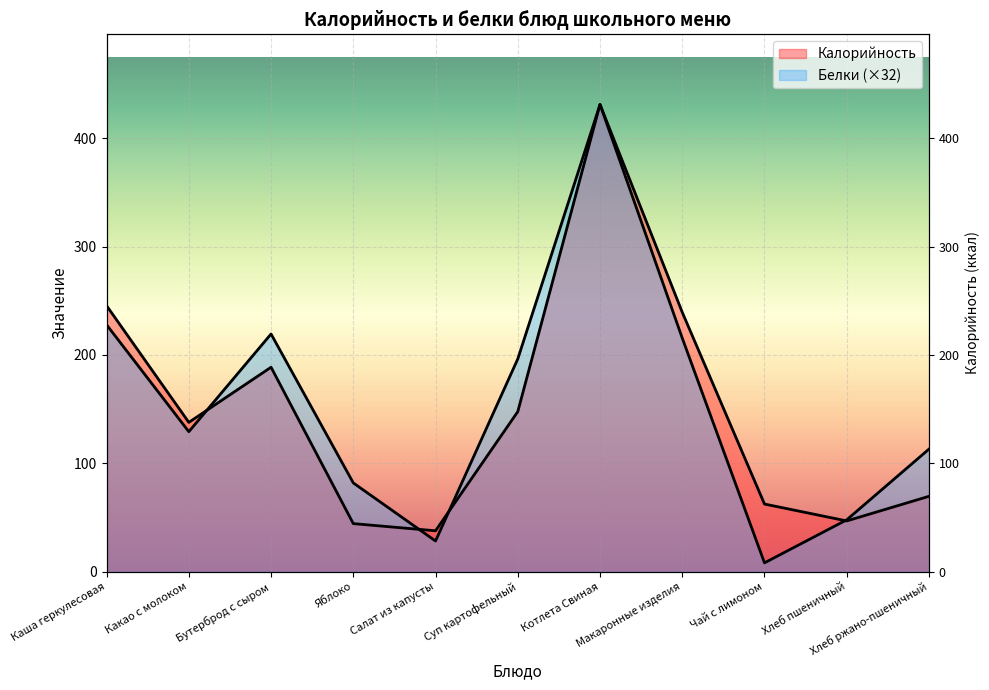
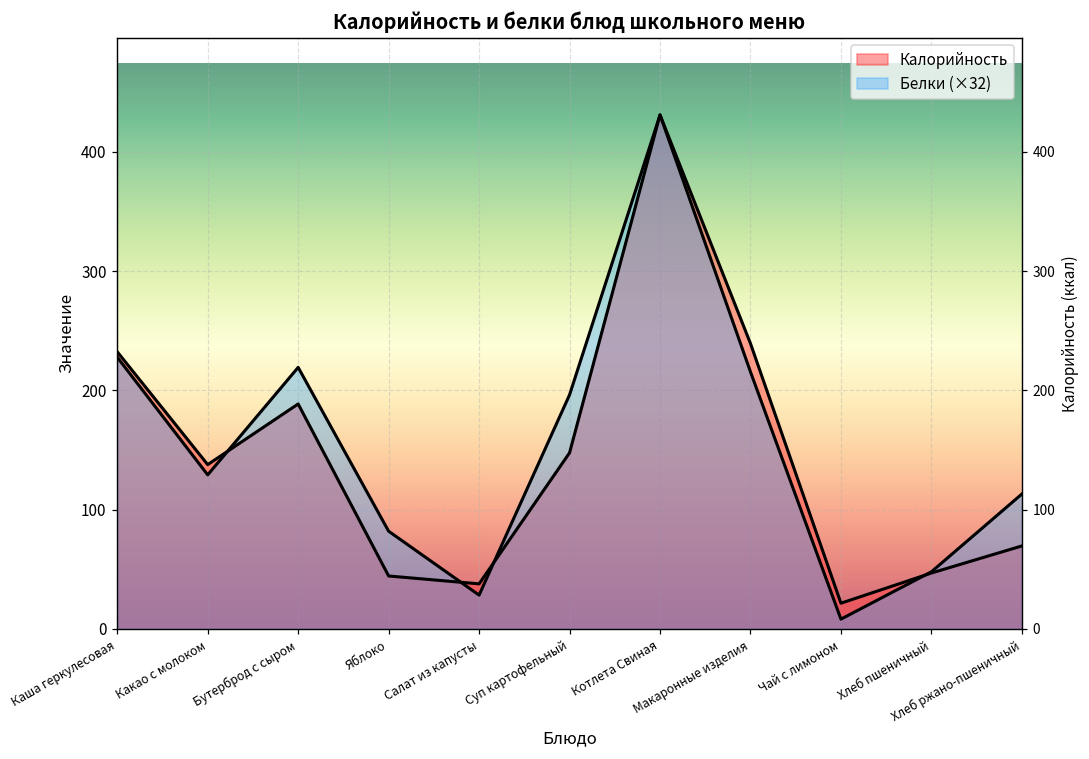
Калорийность, Каша геркулесовая: 245 -> 232
Калорийность, Чай с лимоном: 62 -> 22
